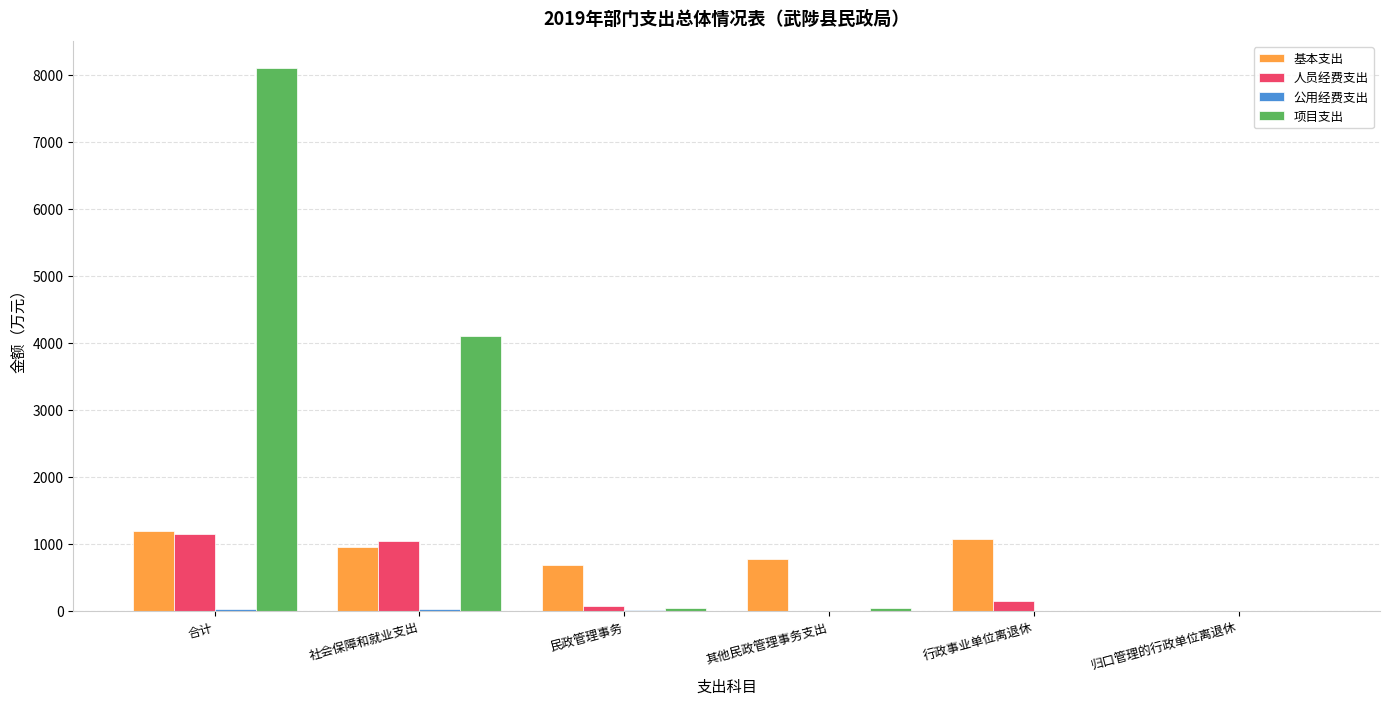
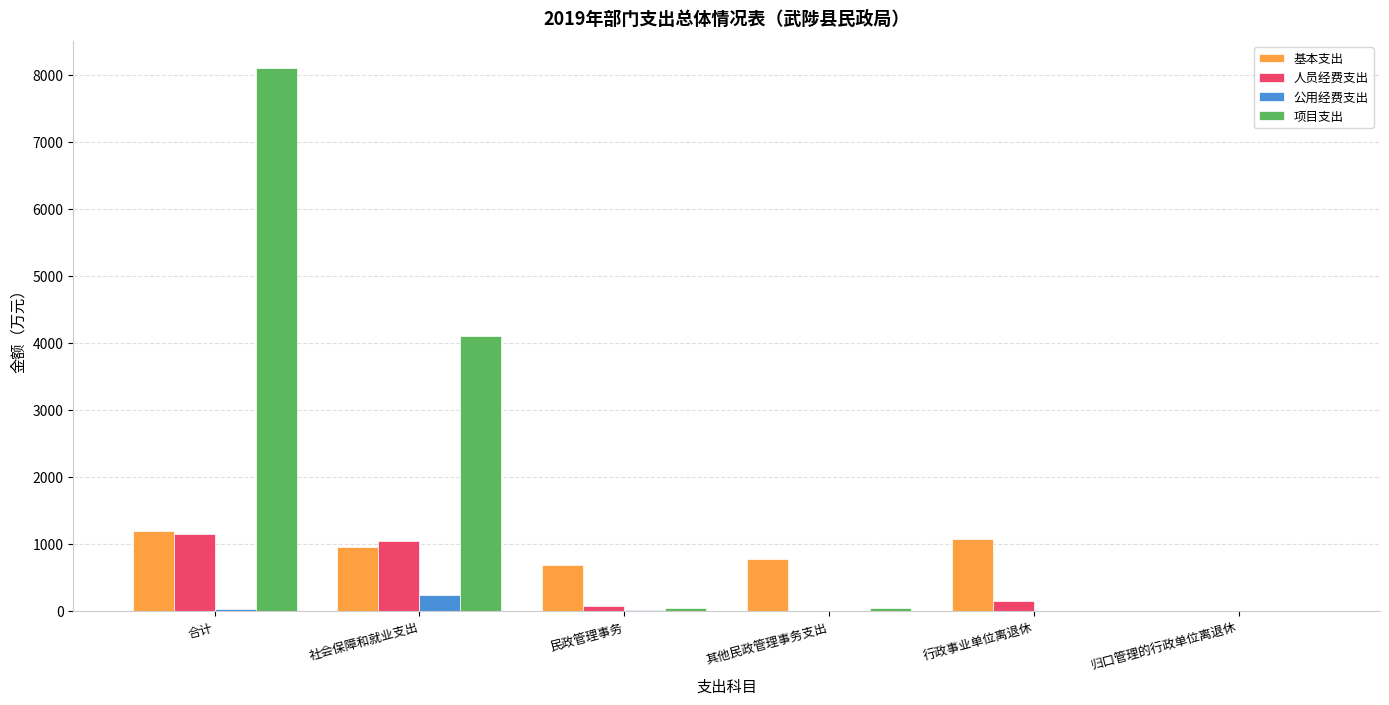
公用经费支出, 社会保障和就业支出: 0 -> 200
